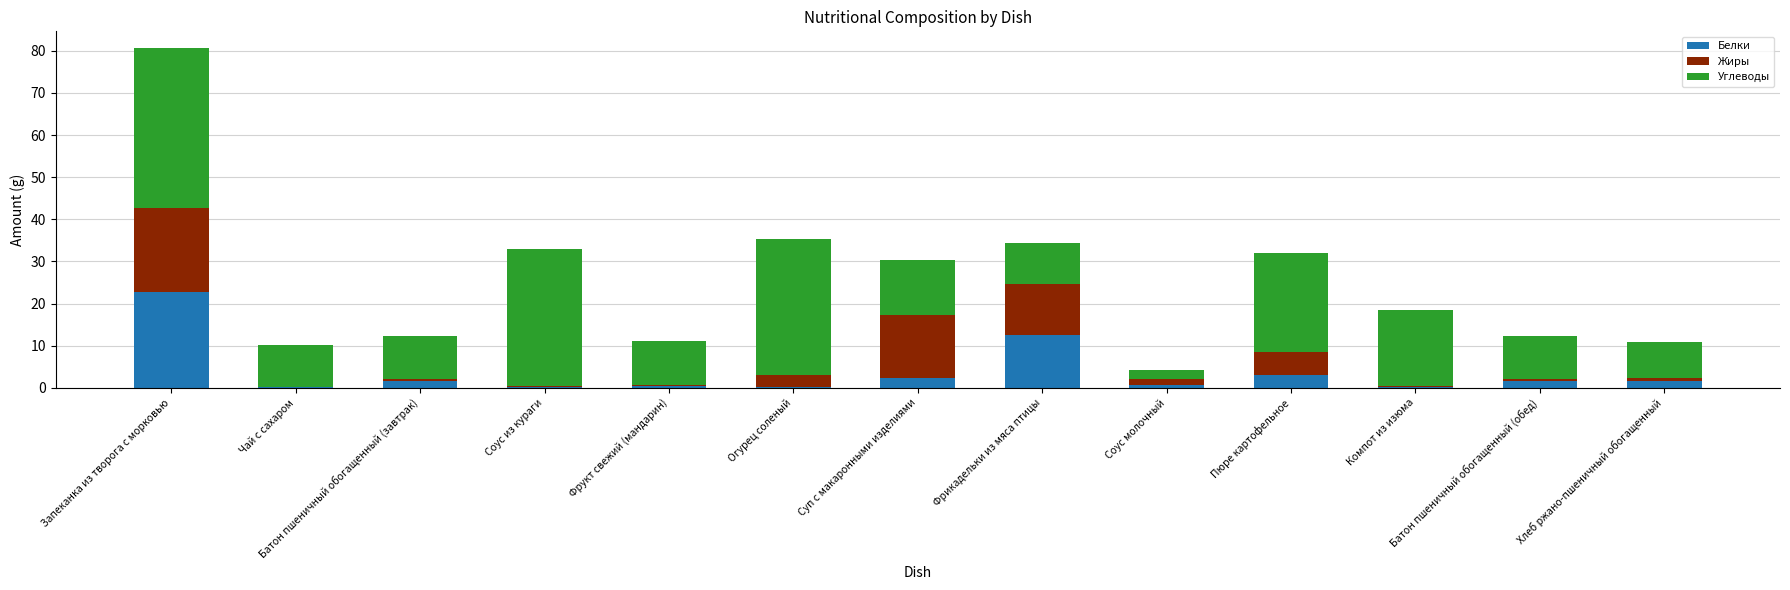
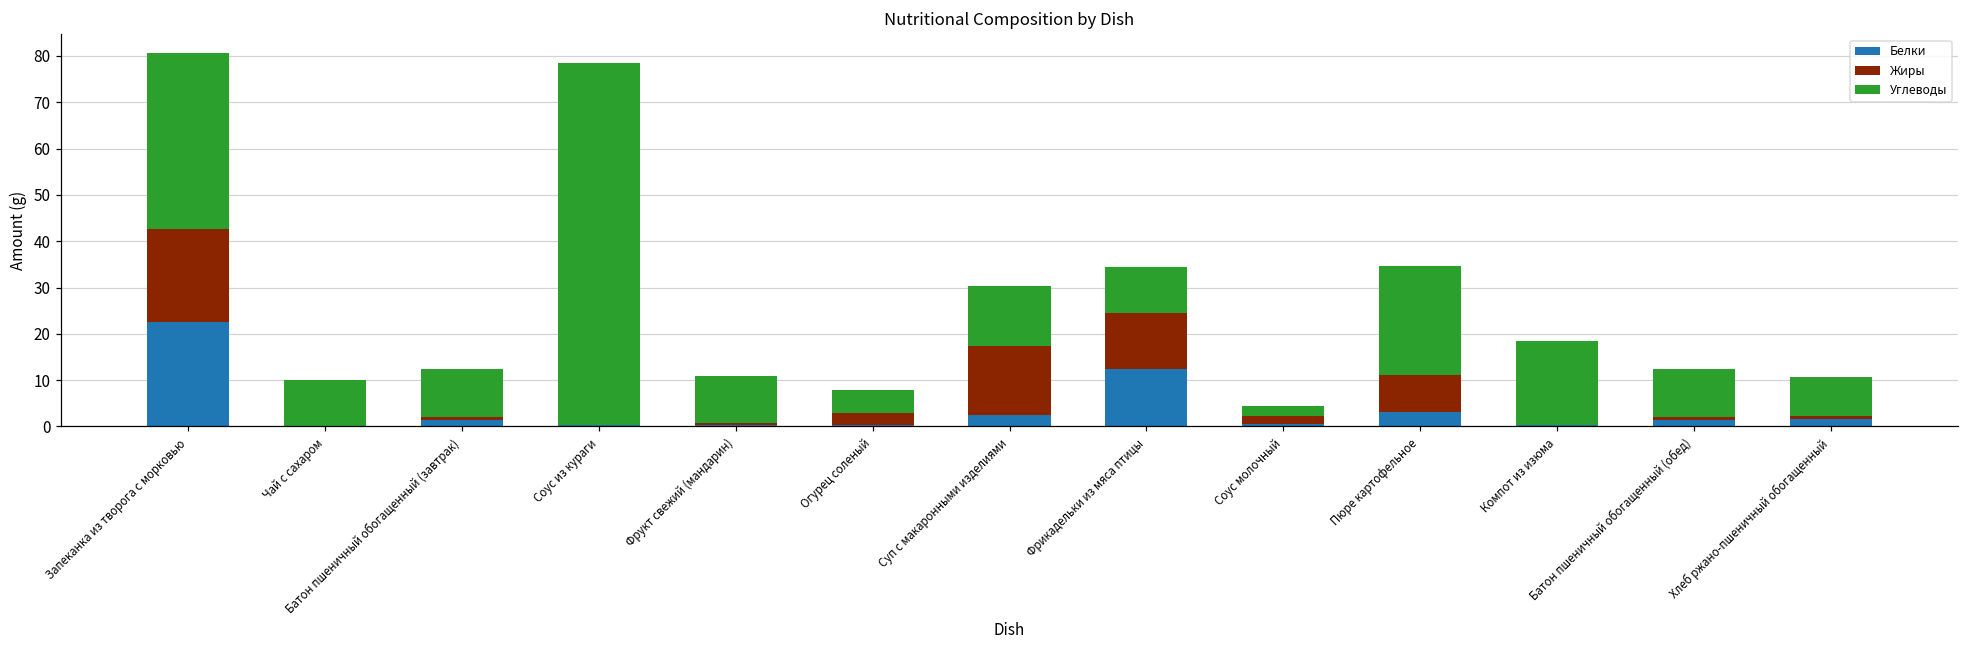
Углеводы, Соус из кураги: 33 -> 78
Углеводы, Огурец соленый: 32 -> 5
Жиры, Пюре картофельное: 5 -> 8
